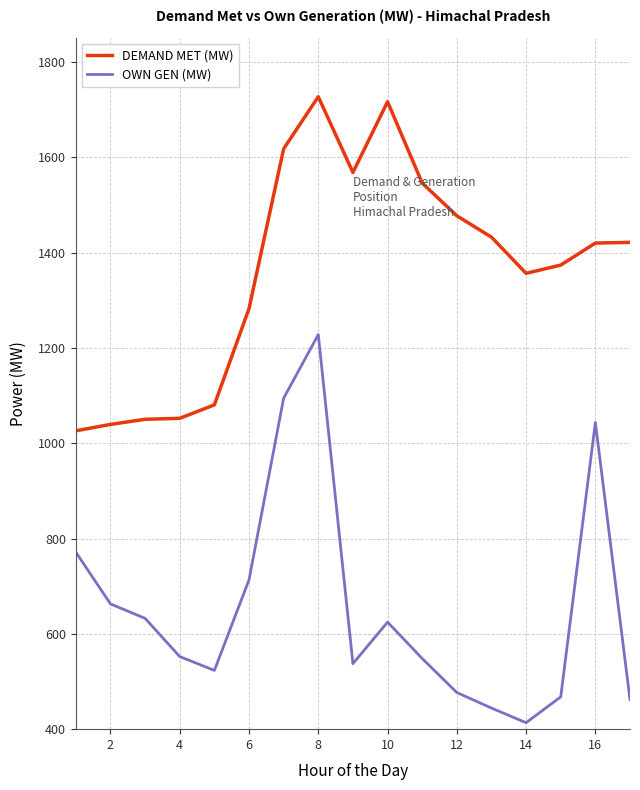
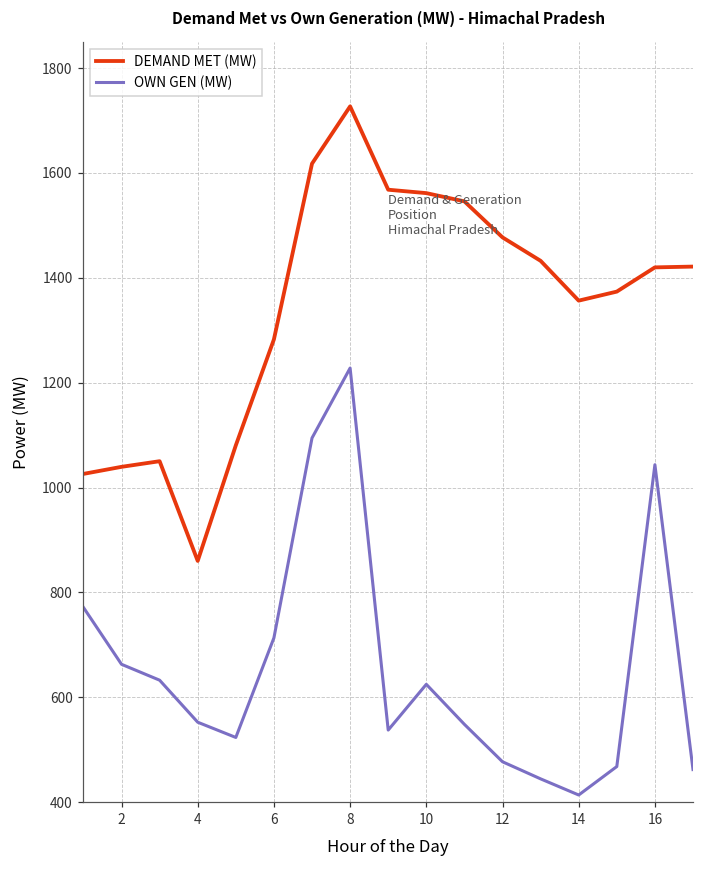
DEMAND MET (MW), 4: 1050 -> 860
DEMAND MET (MW), 10: 1720 -> 1560
